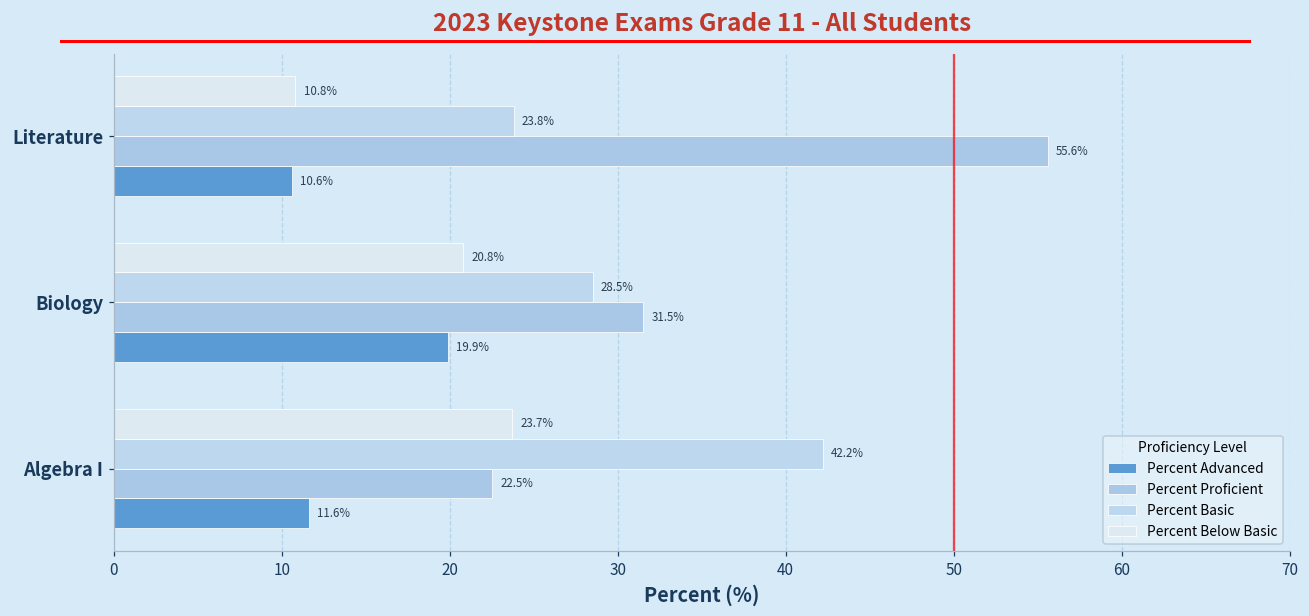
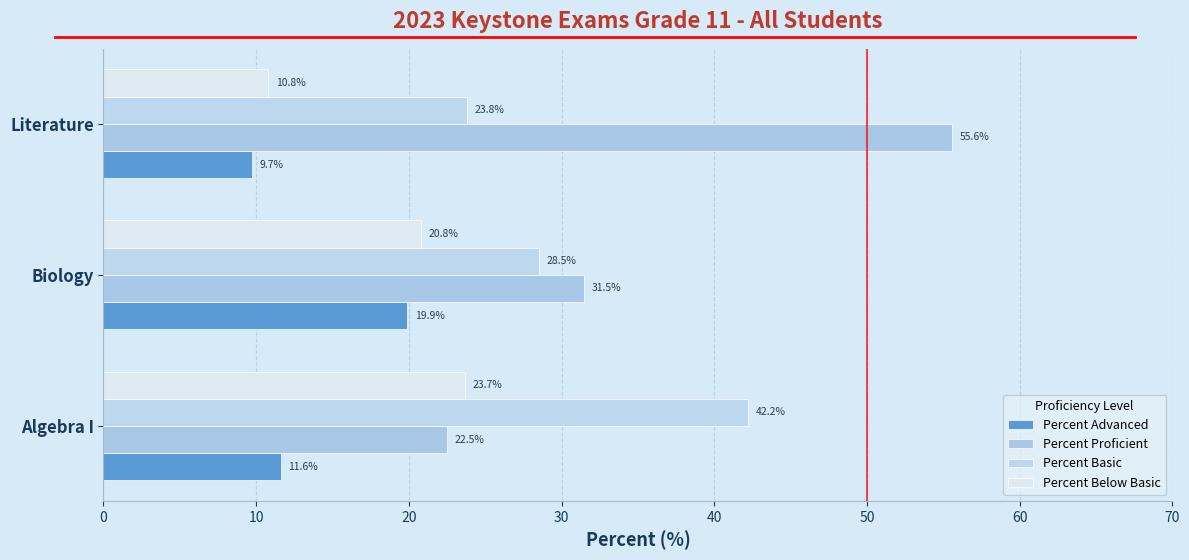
Percent Advanced, Literature: 10.6% -> 9.7%
